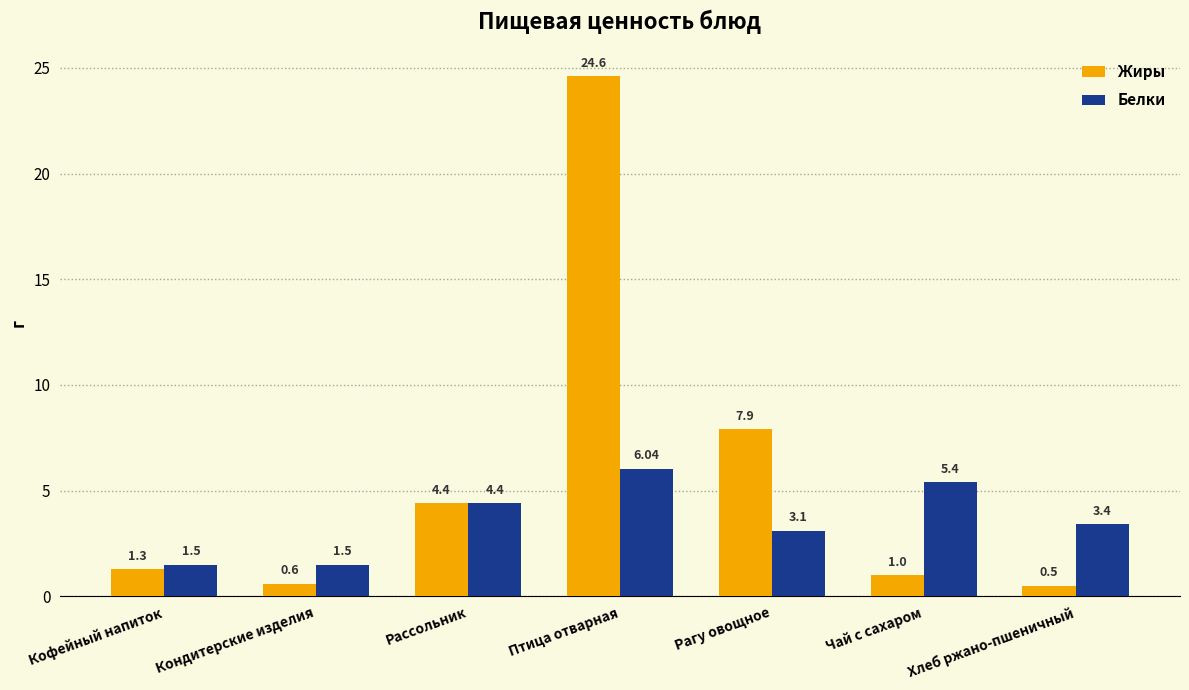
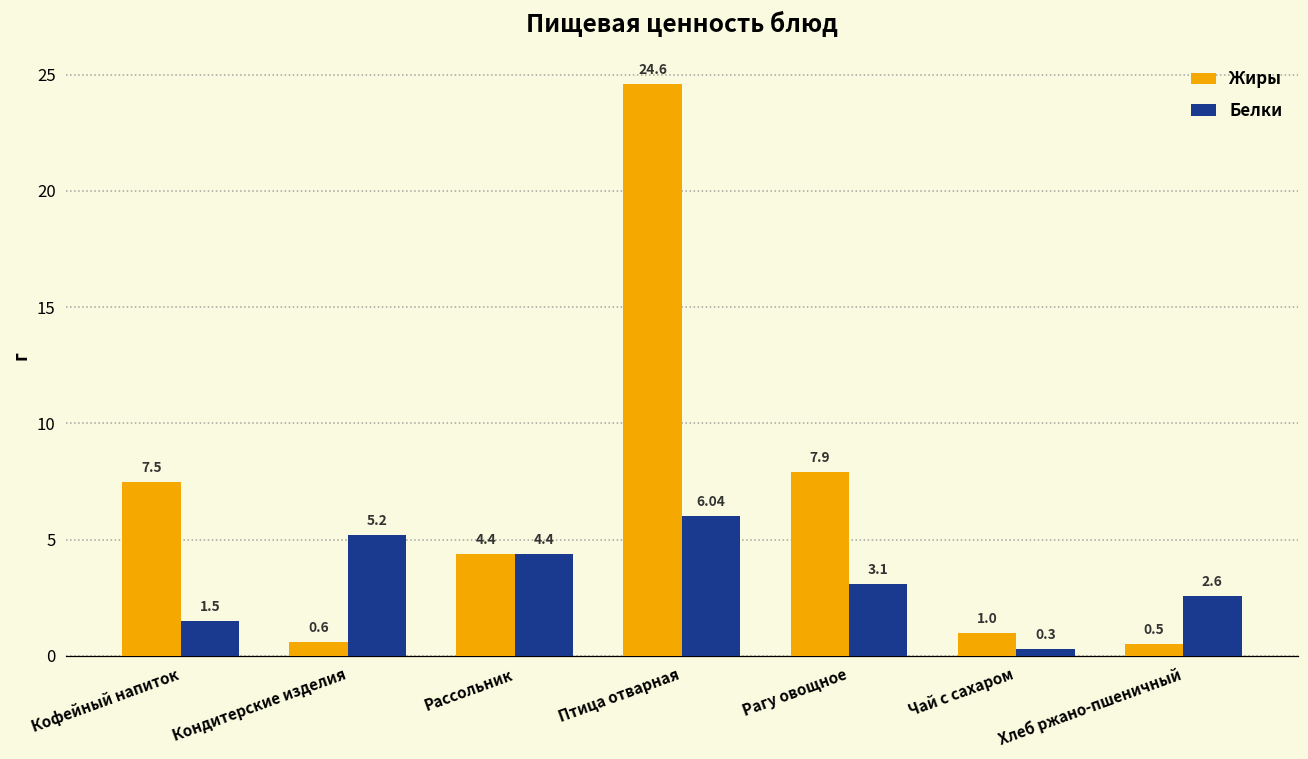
Жиры, Кофейный напиток: 1.3 -> 7.5
Белки, Кондитерские изделия: 1.5 -> 5.2
Белки, Чай с сахаром: 5.4 -> 0.3
Белки, Хлеб ржано-пшеничный: 3.4 -> 2.6
